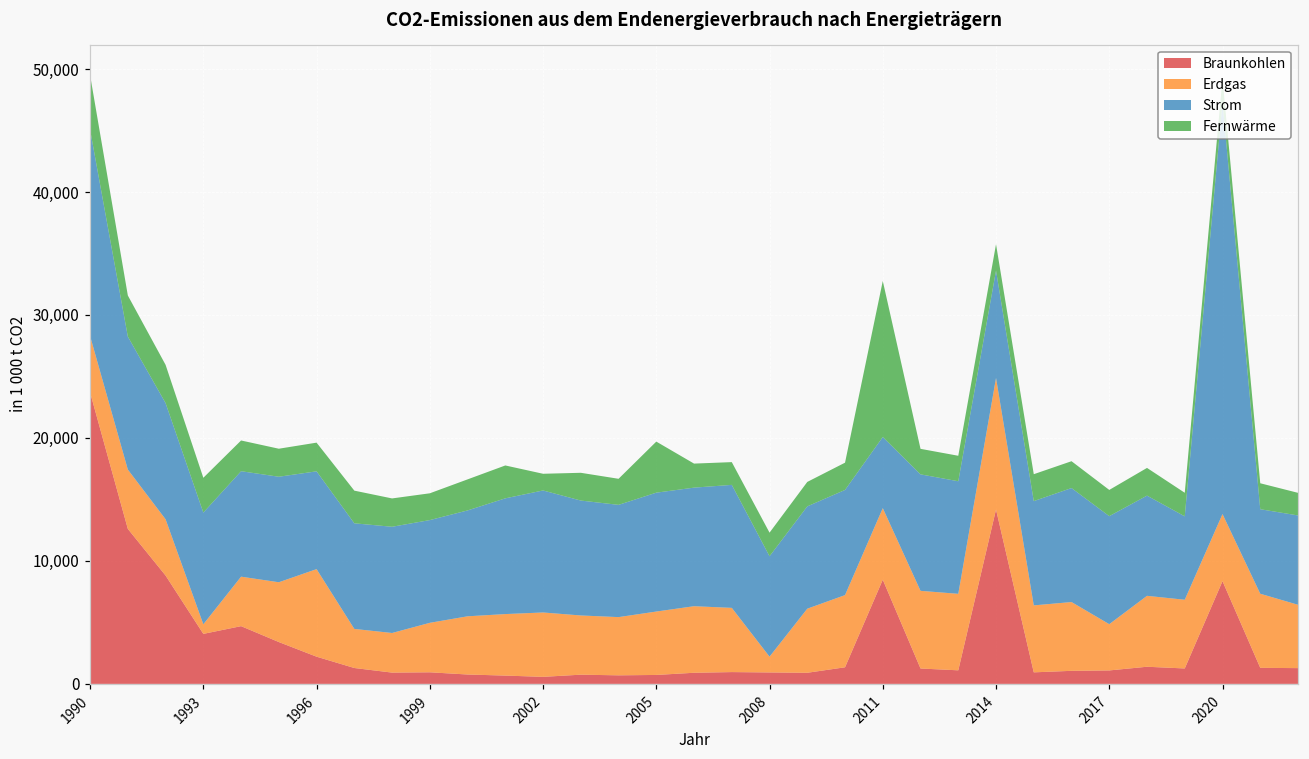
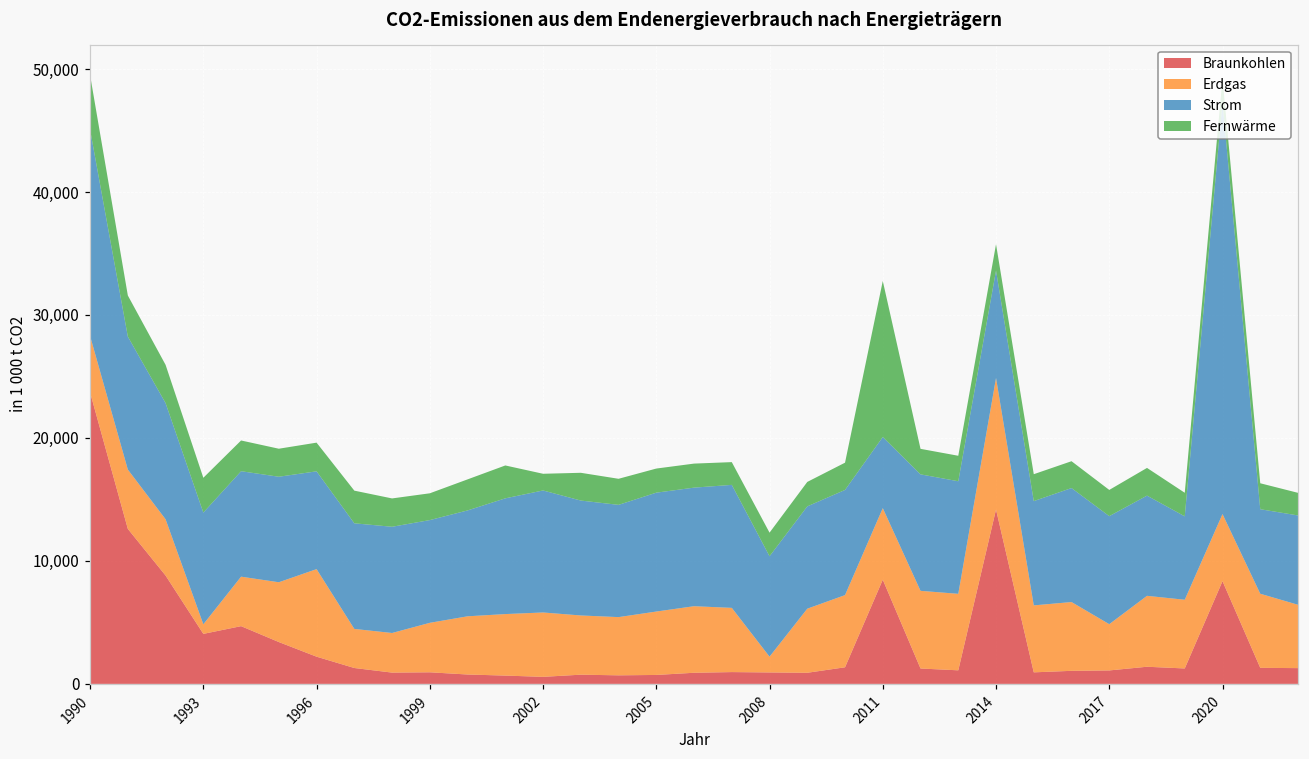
Fernwärme, 2005: 4,200 -> 2,000
